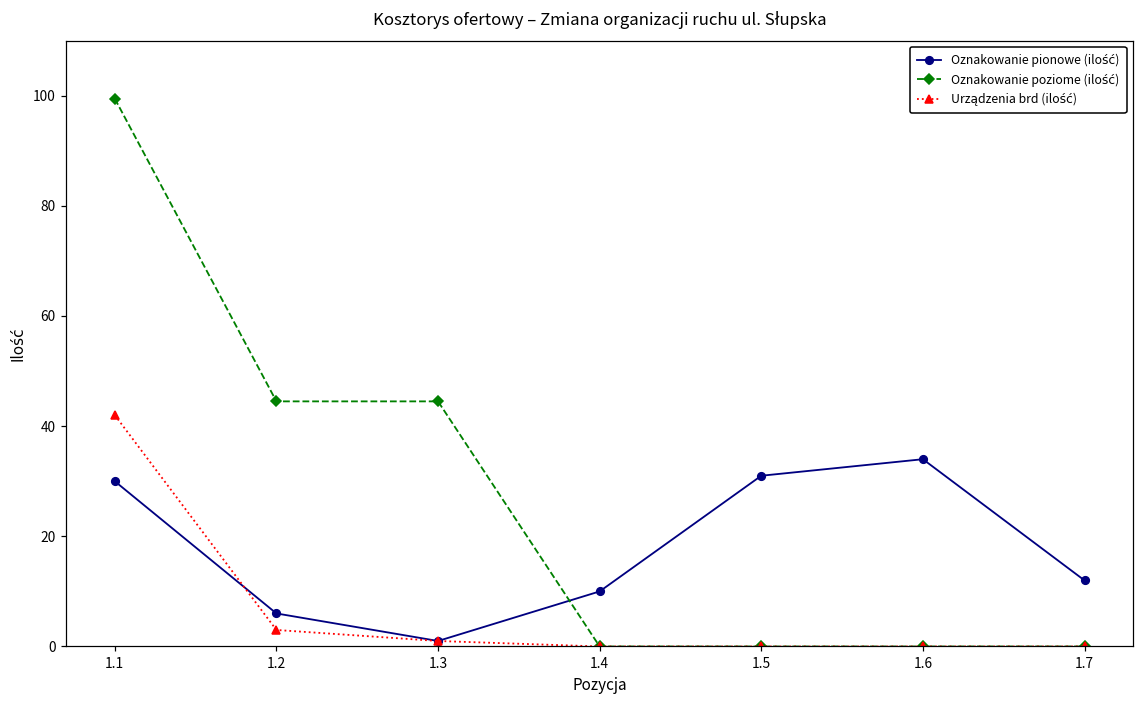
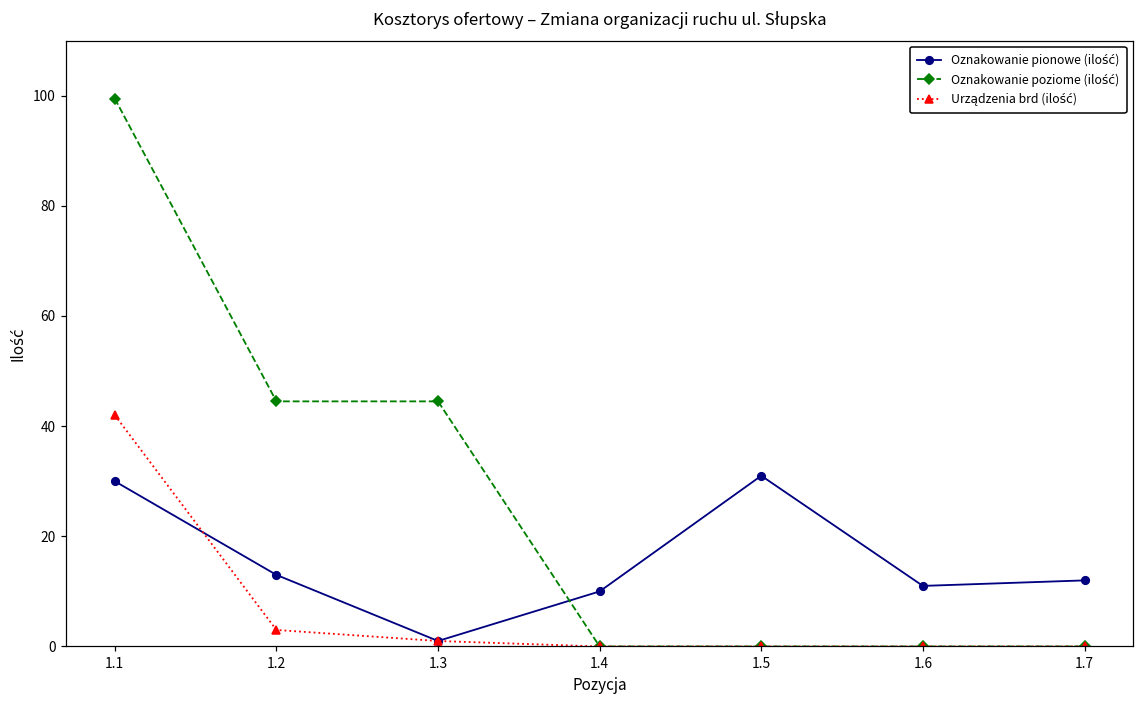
Oznakowanie pionowe (ilość), 1.2: 6 -> 13
Oznakowanie pionowe (ilość), 1.6: 34 -> 11
